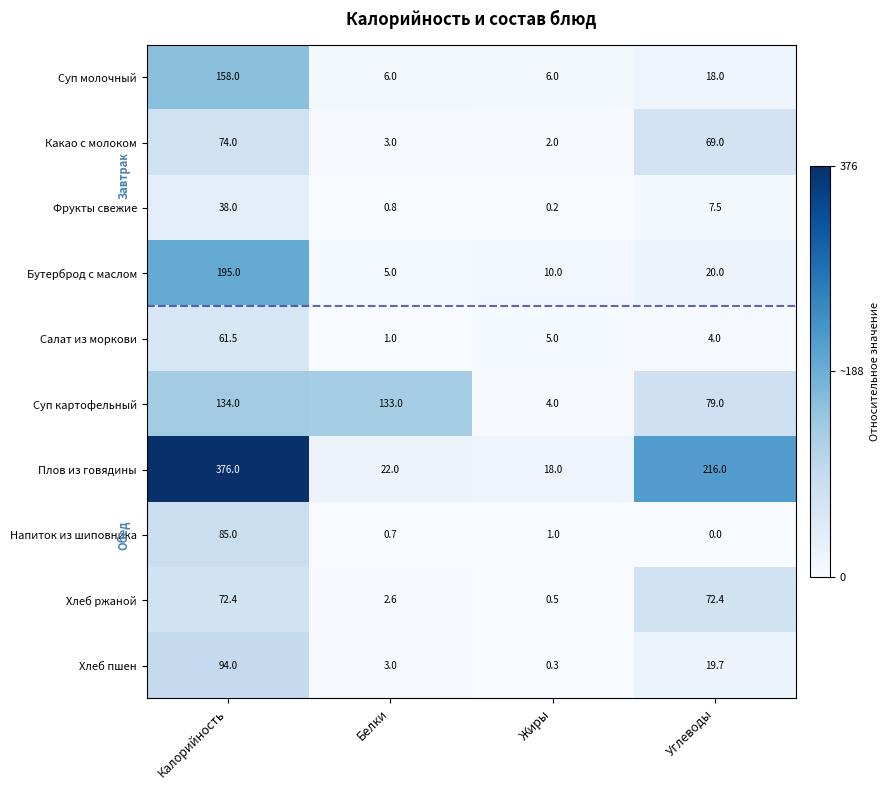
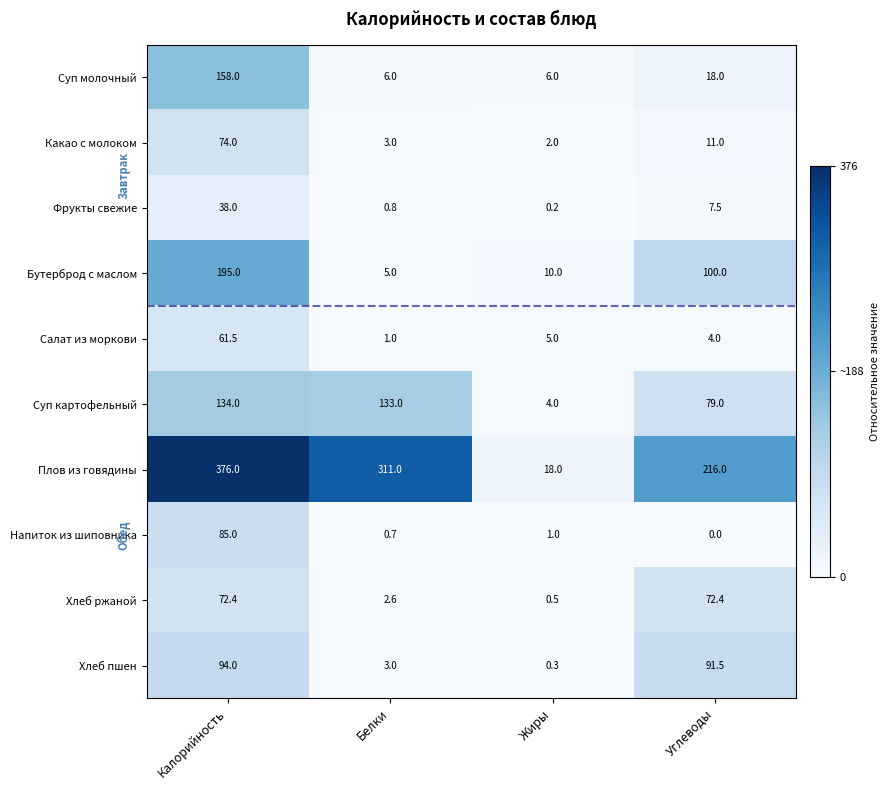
Какао с молоком, Углеводы: 69.0 -> 11.0
Бутерброд с маслом, Углеводы: 20.0 -> 100.0
Плов из говядины, Белки: 22.0 -> 311.0
Хлеб пшен, Углеводы: 19.7 -> 91.5
